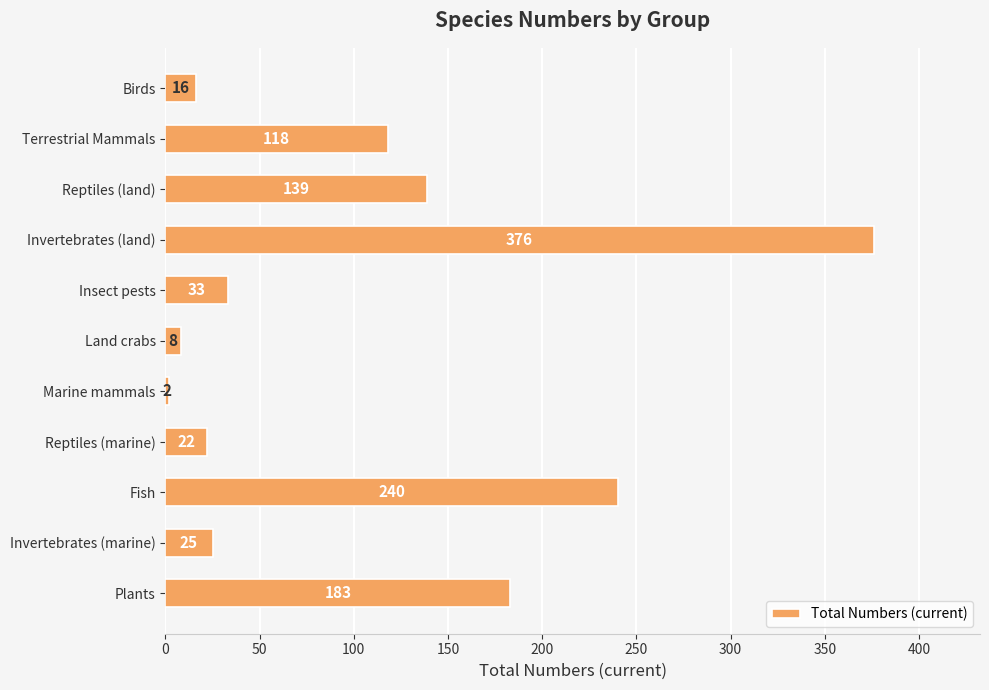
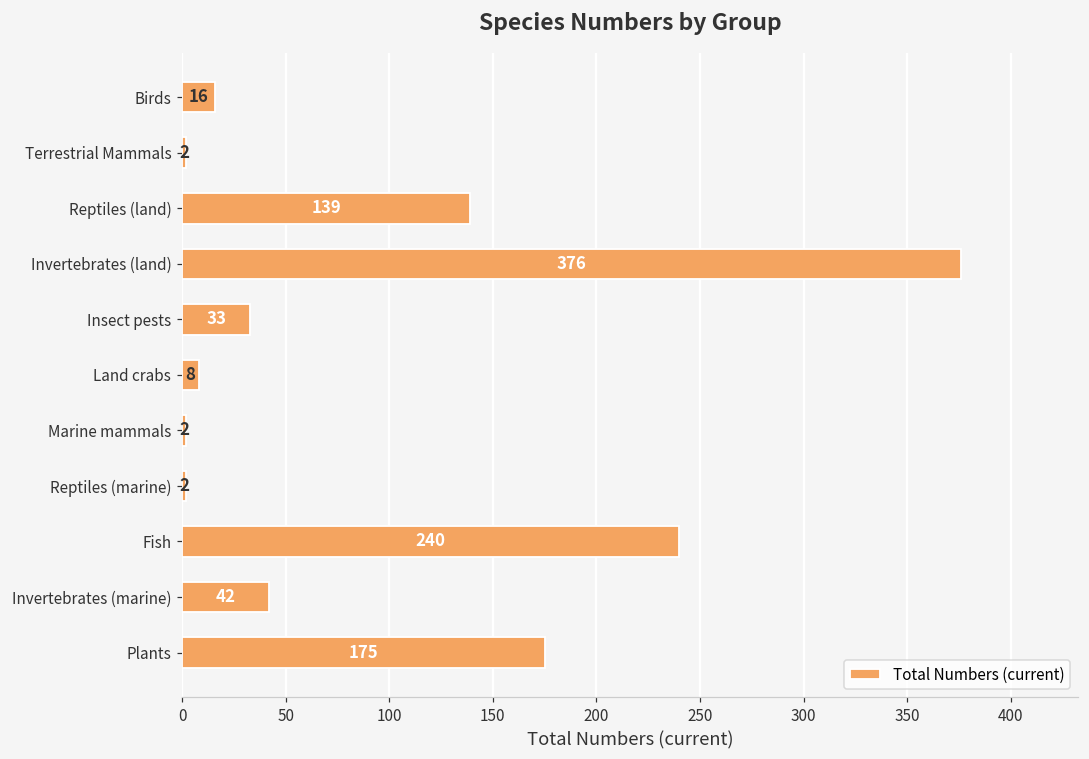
Terrestrial Mammals: 118 -> 2
Reptiles (marine): 22 -> 2
Invertebrates (marine): 25 -> 42
Plants: 183 -> 175
